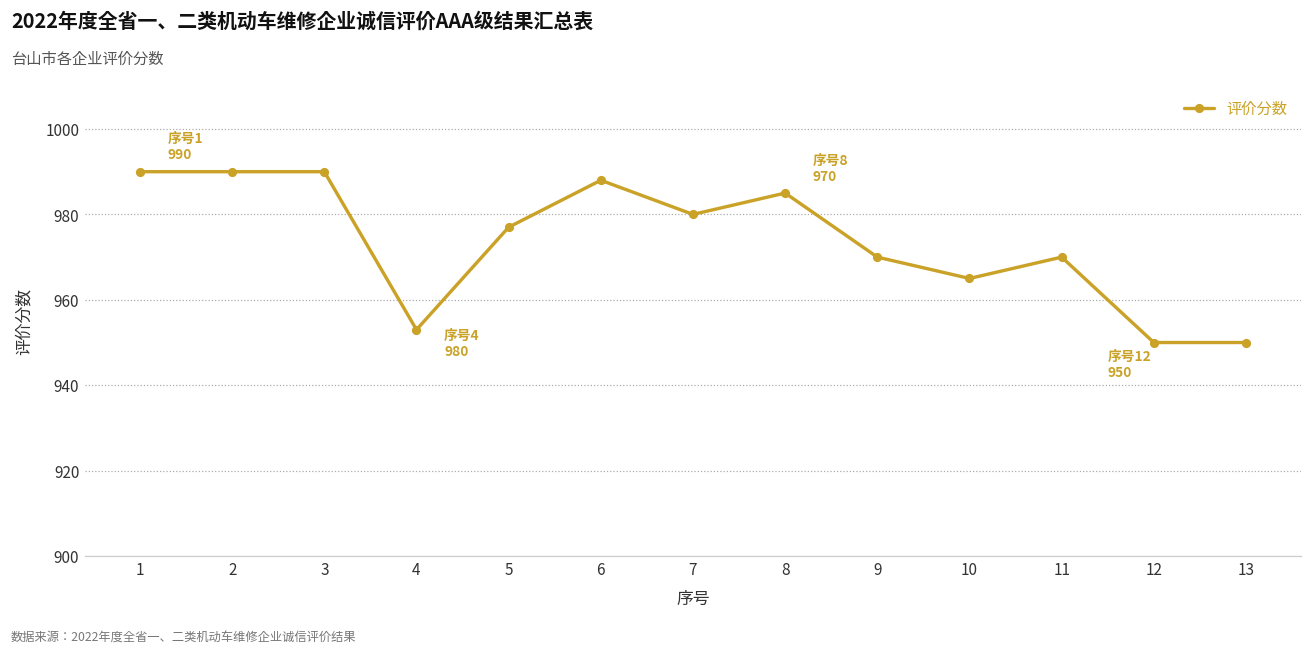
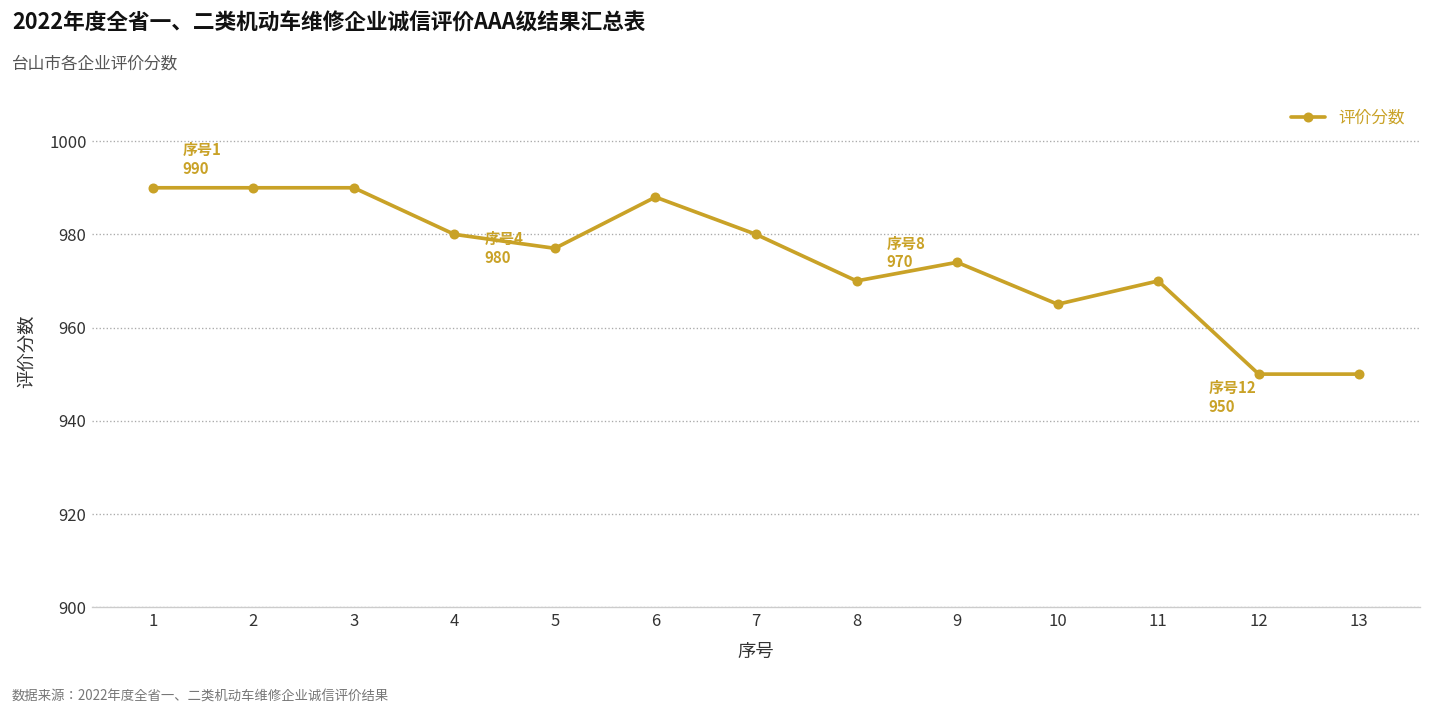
4: 953 -> 980
8: 985 -> 970
9: 970 -> 974
